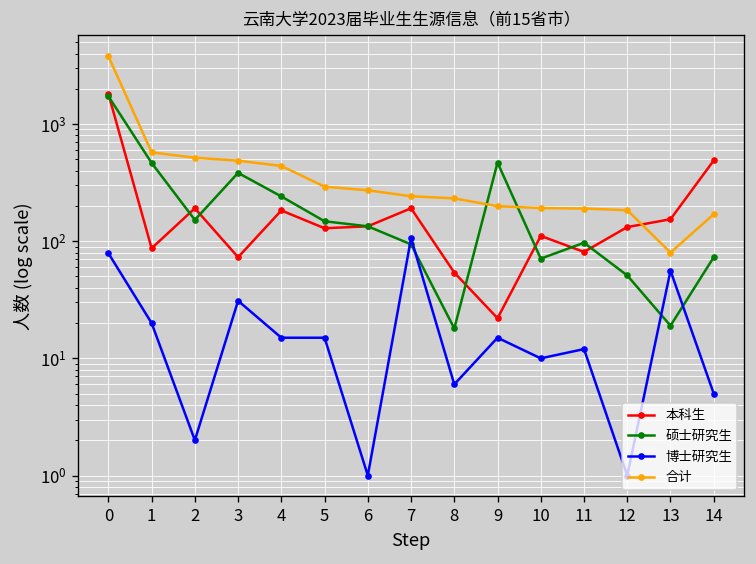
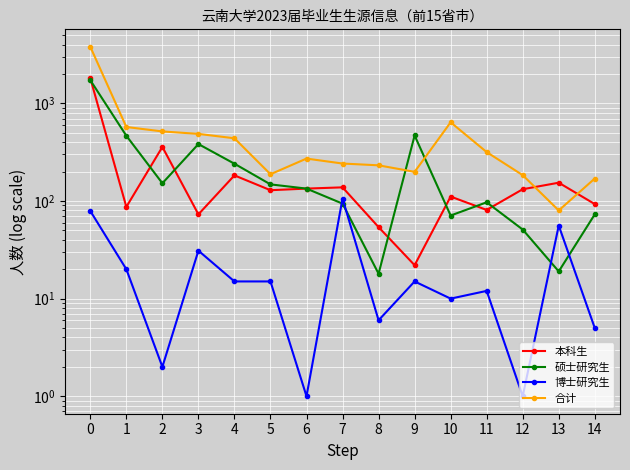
本科生, 2: 190 -> 360
合计, 5: 290 -> 190
本科生, 7: 190 -> 140
合计, 10: 190 -> 600
合计, 11: 190 -> 320
本科生, 14: 500 -> 90
